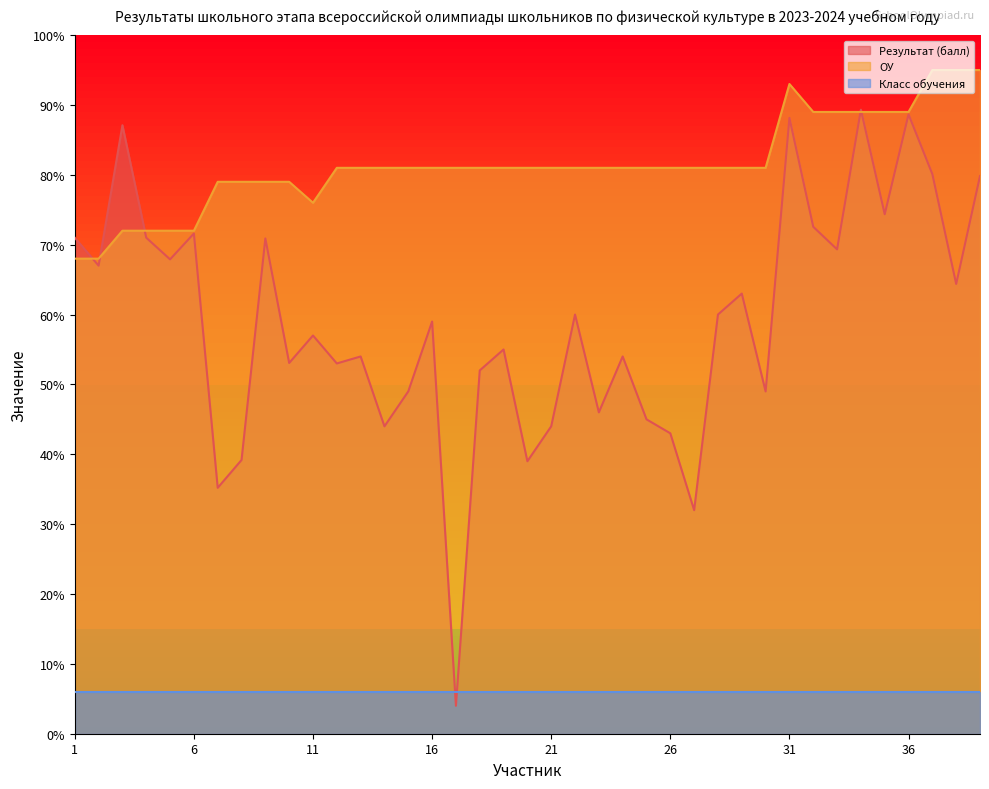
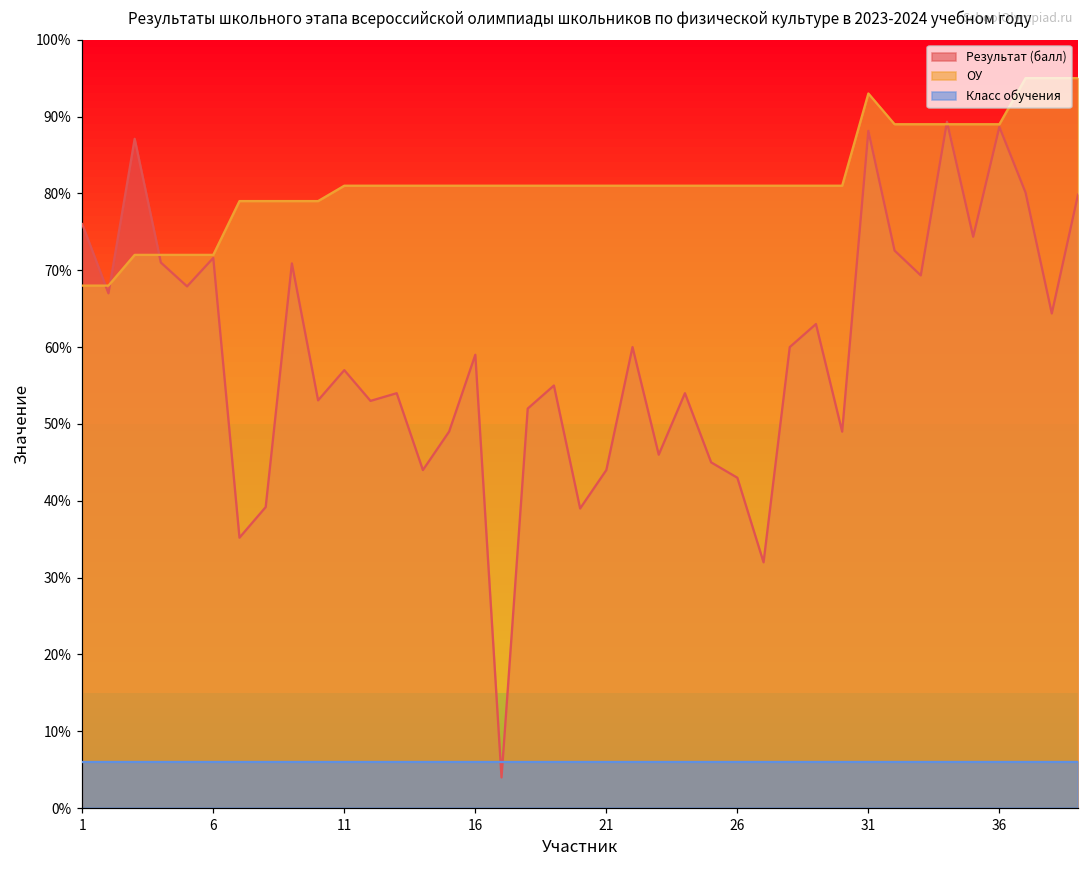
Результат (балл), 1: 71% -> 76%
ОУ, 11: 76% -> 81%
